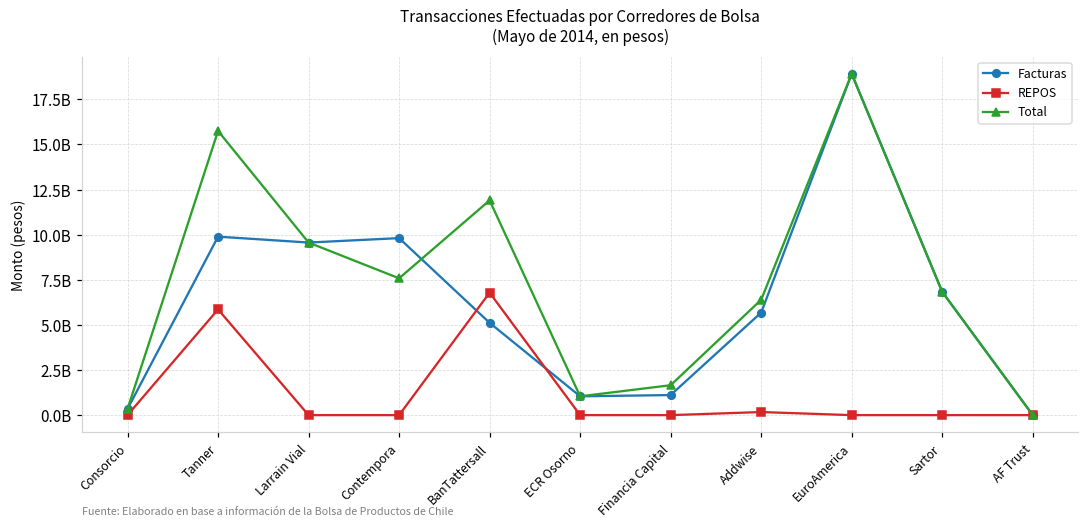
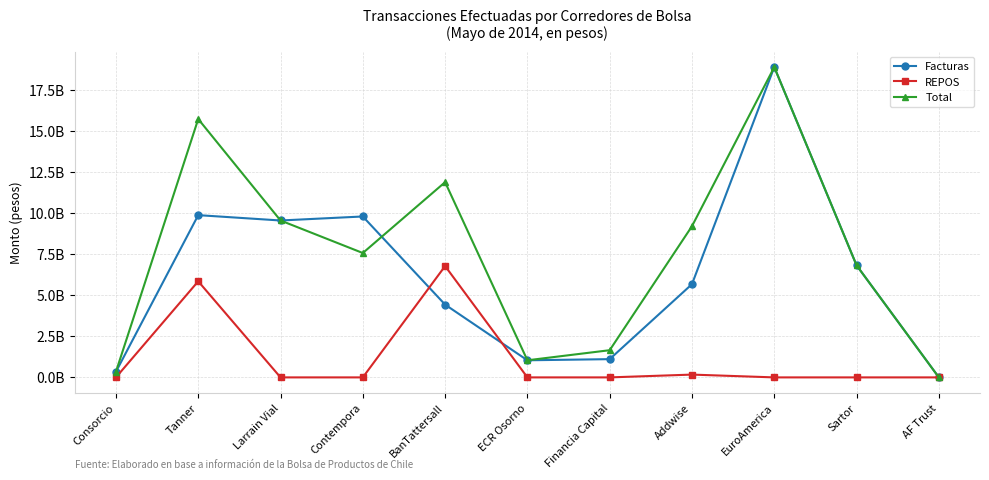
Facturas, BanTattersall: 5100000000 -> 4400000000
Total, Addwise: 6400000000 -> 9200000000
